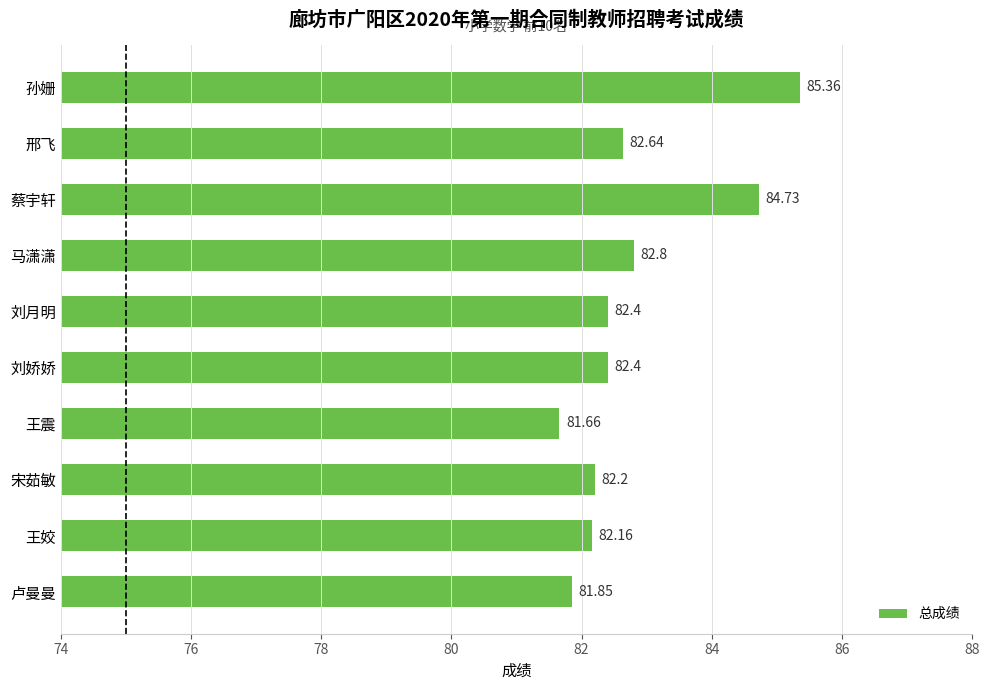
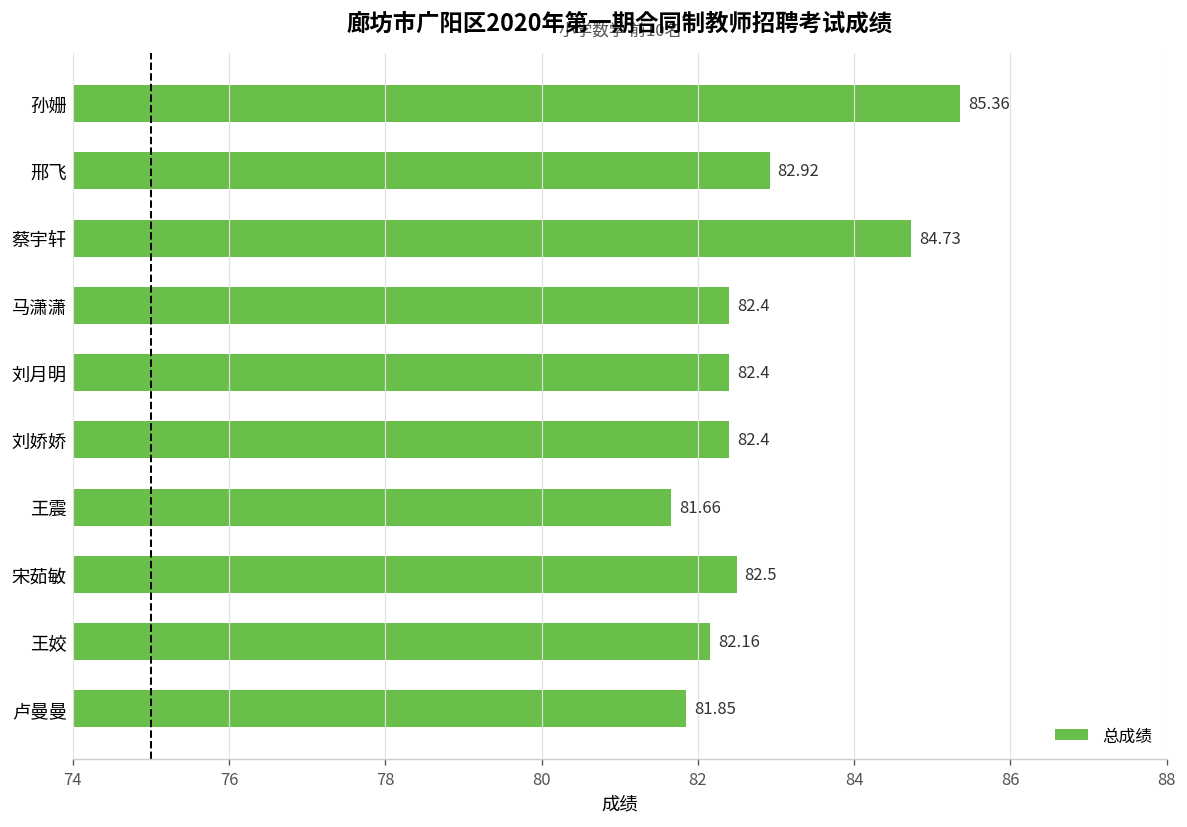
邢飞: 82.64 -> 82.92
马潇潇: 82.8 -> 82.4
宋茹敏: 82.2 -> 82.5
